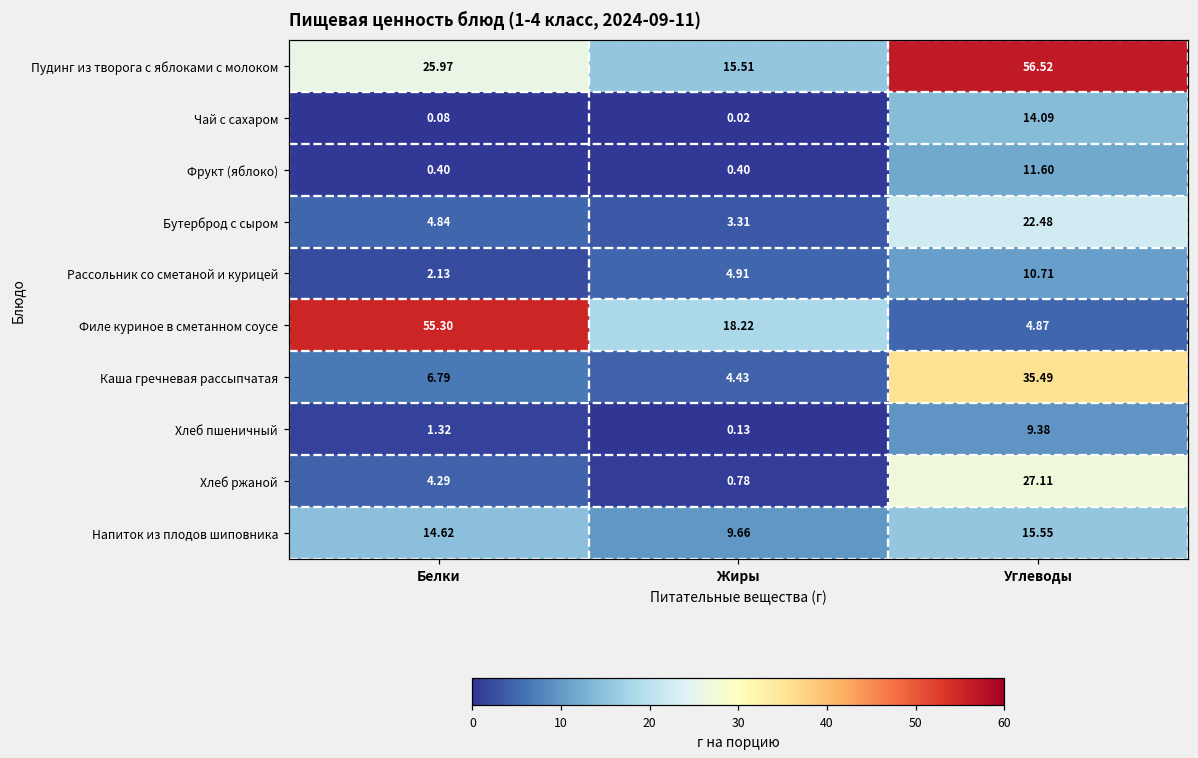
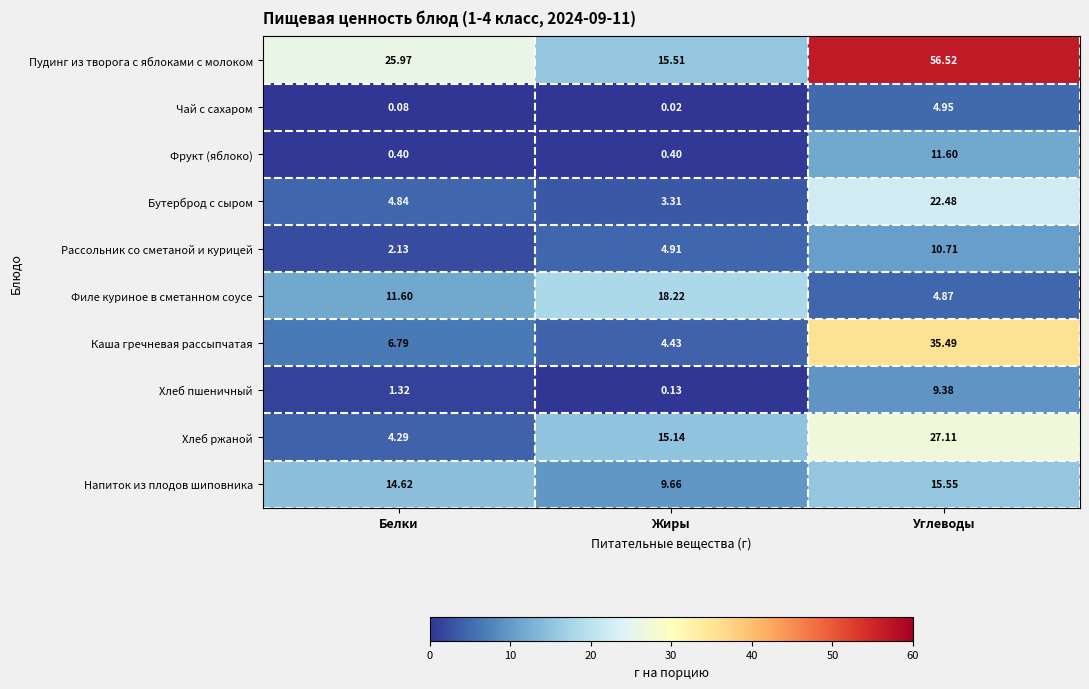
Чай с сахаром, Углеводы: 14.09 -> 4.95
Филе куриное в сметанном соусе, Белки: 55.30 -> 11.60
Хлеб ржаной, Жиры: 0.78 -> 15.14
